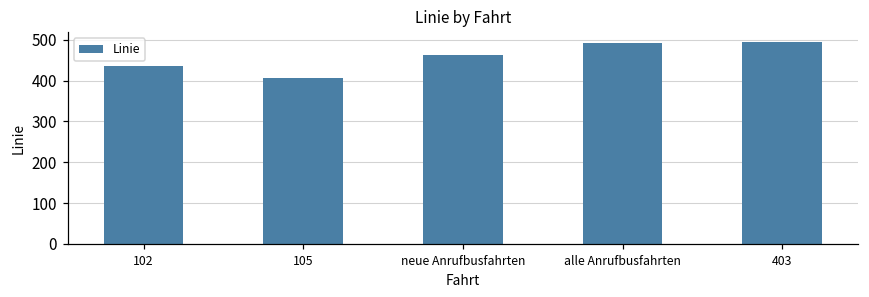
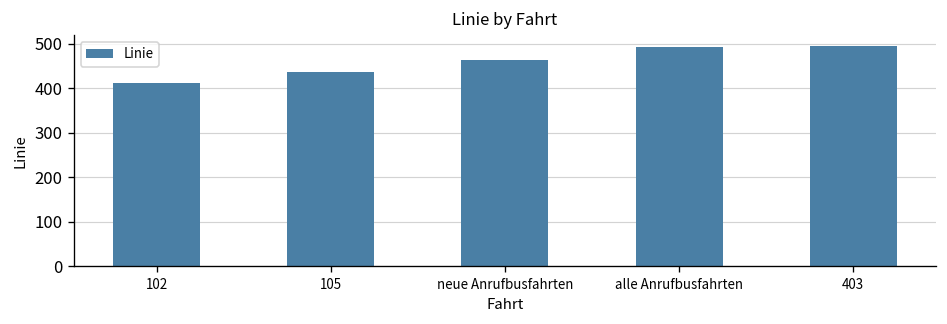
102: 440 -> 410
105: 410 -> 440
